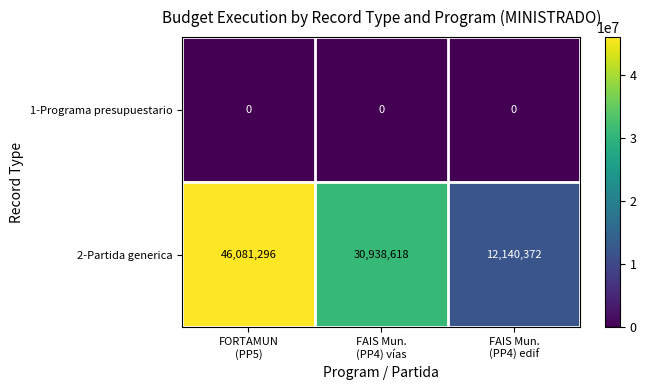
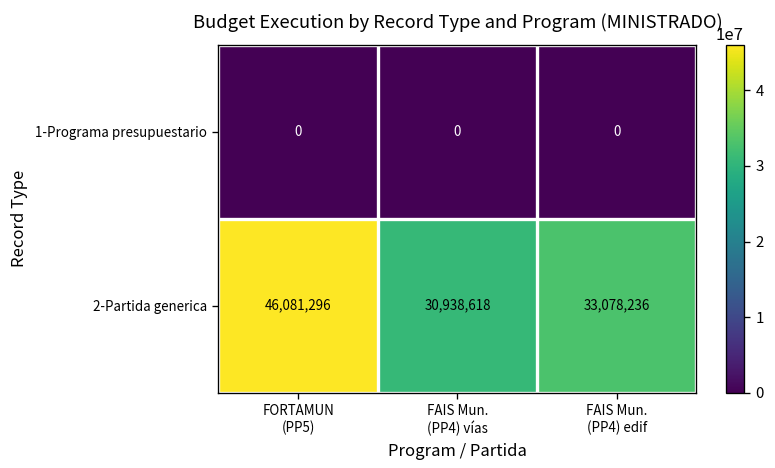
2-Partida generica, FAIS Mun. (PP4) edif: 12,140,372 -> 33,078,236
